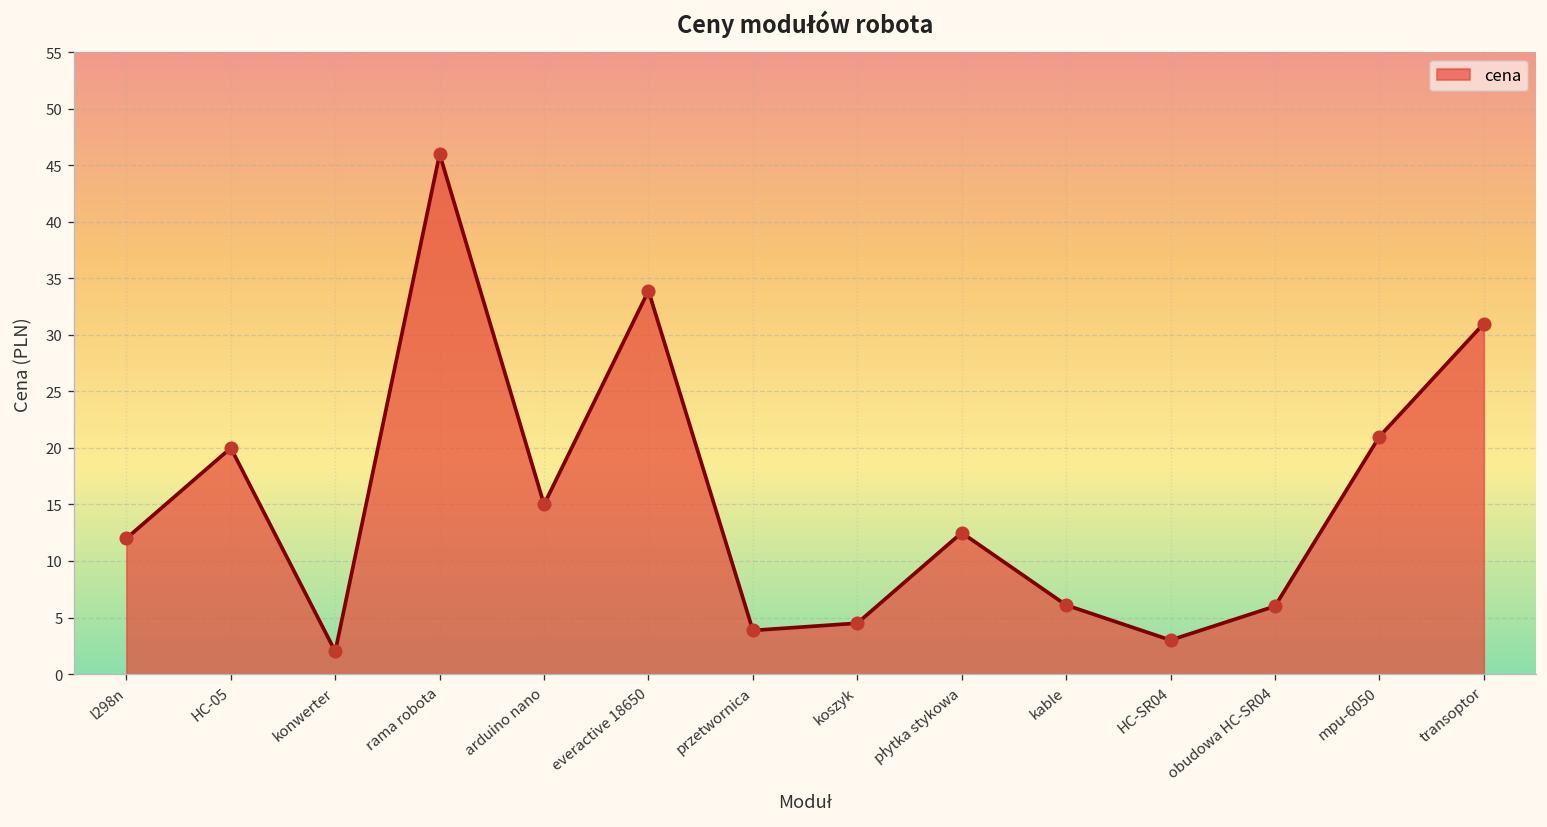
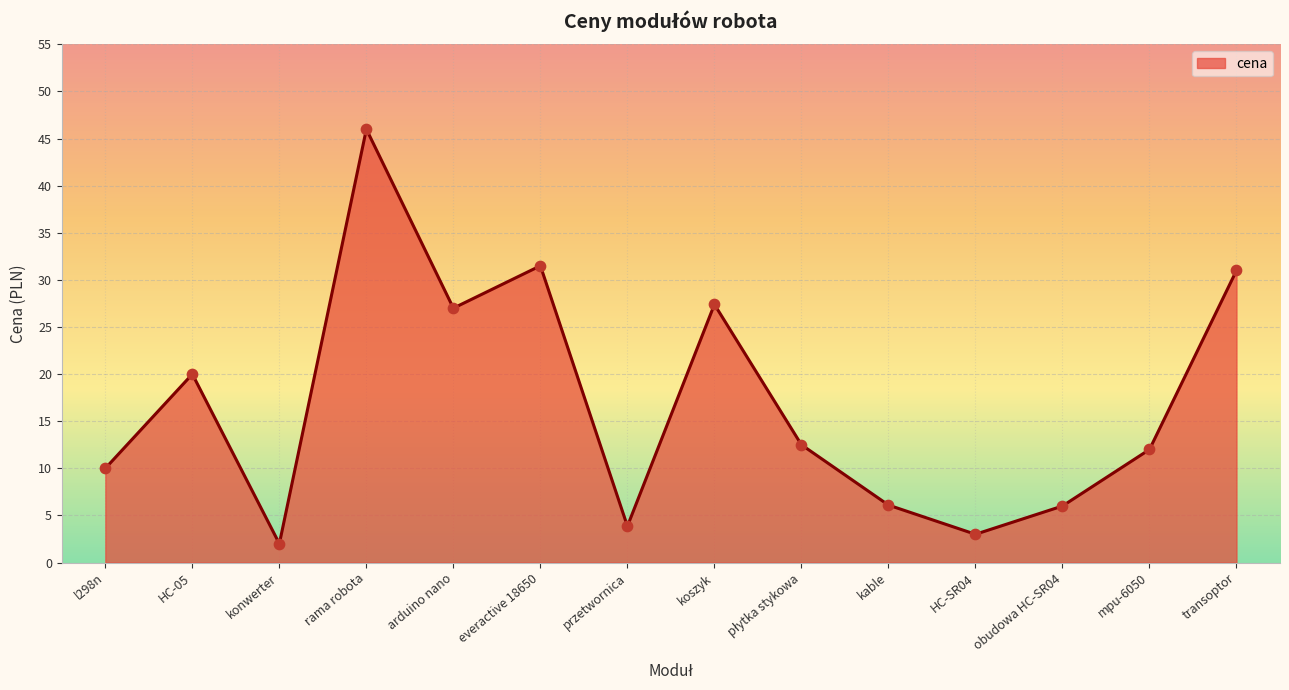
l298n: 12 -> 10
arduino nano: 15 -> 27
everactive 18650: 34 -> 32
koszyk: 5 -> 27
mpu-6050: 21 -> 12
